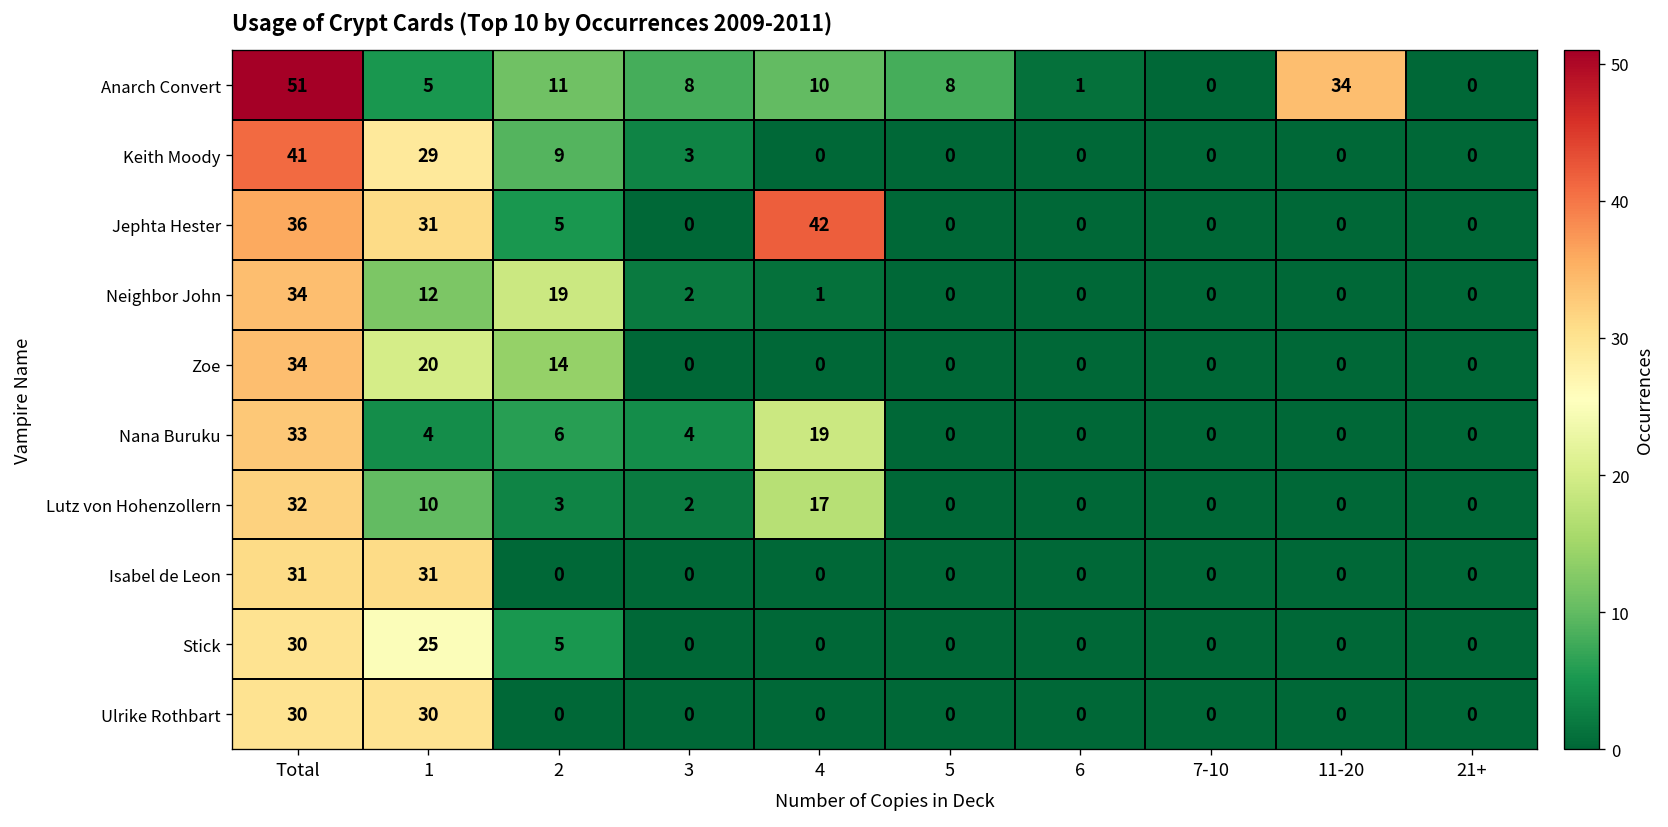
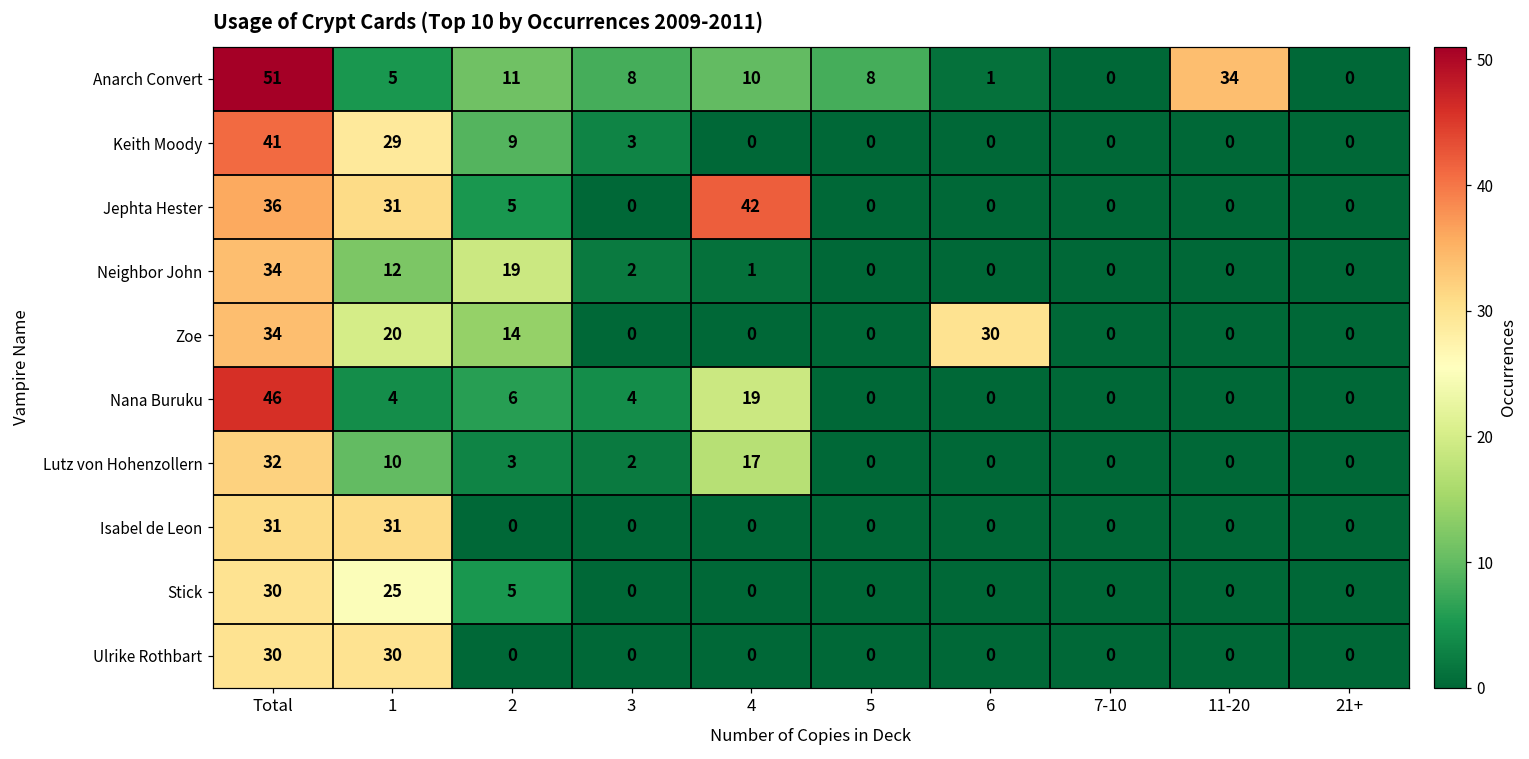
Zoe, 6: 0 -> 30
Nana Buruku, Total: 33 -> 46
